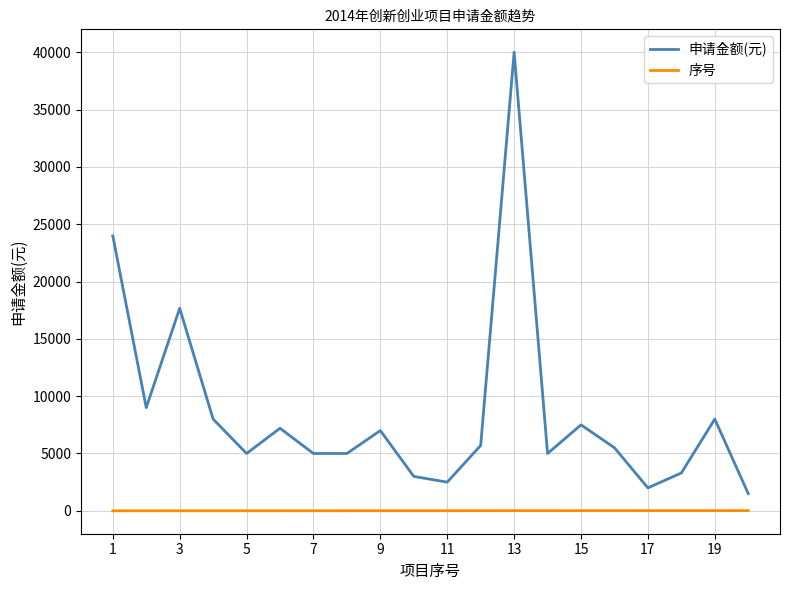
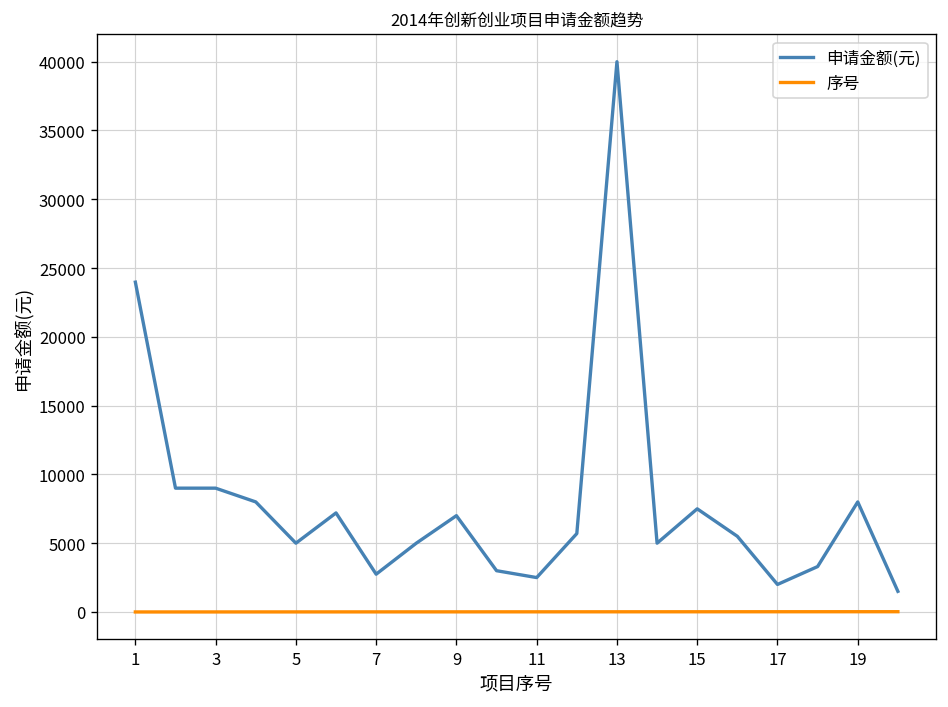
申请金额(元), 3: 17700 -> 9000
申请金额(元), 7: 5000 -> 2700
